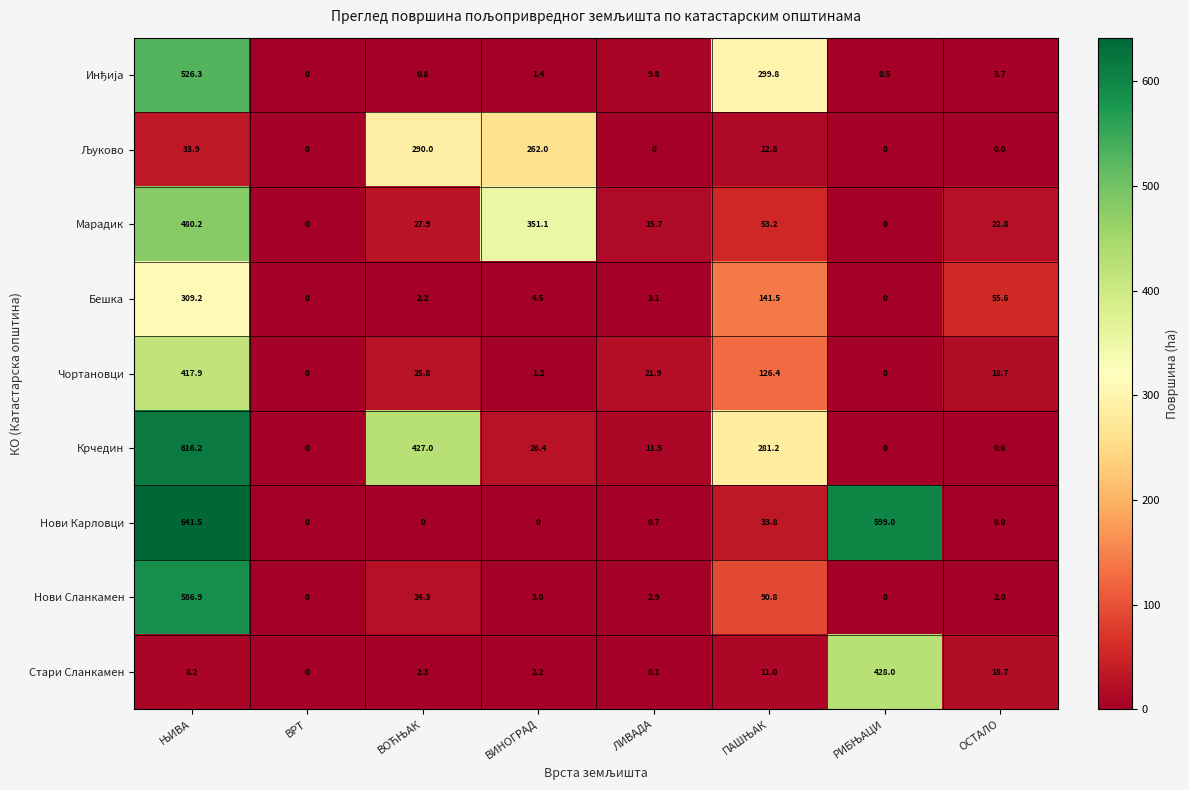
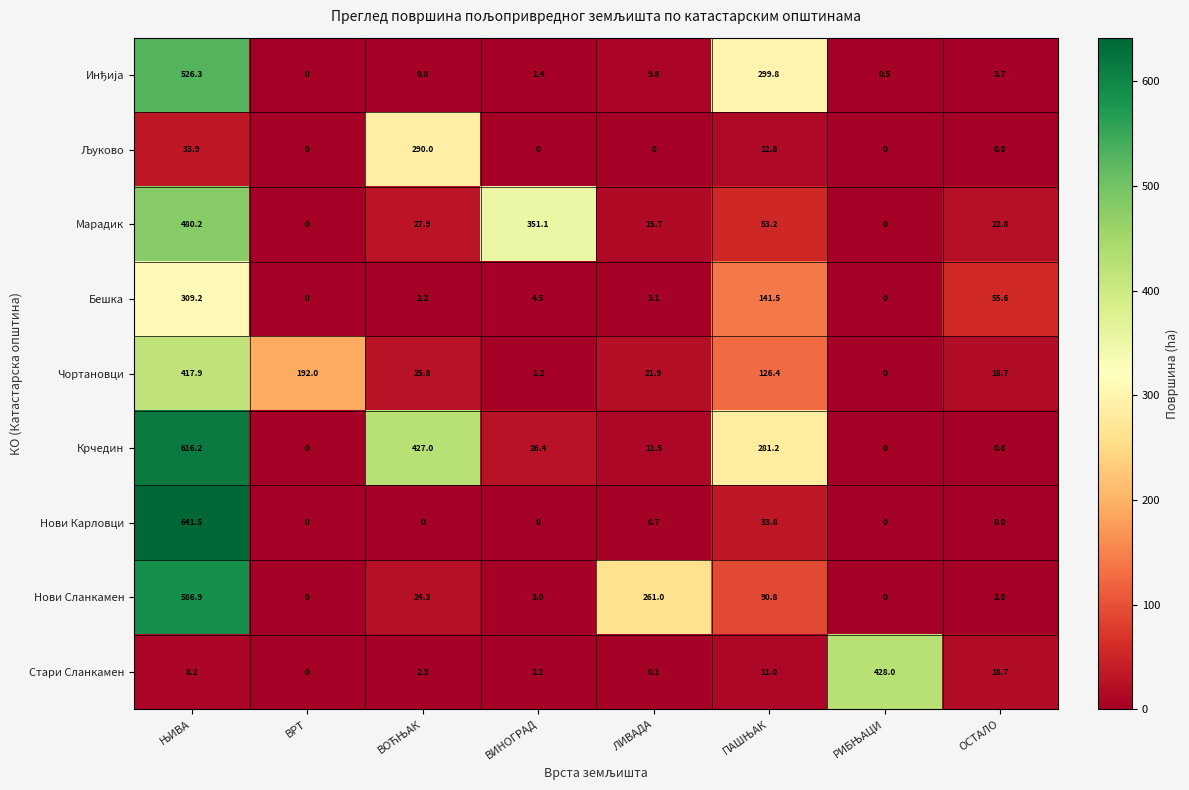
Љуково, ВИНОГРАД: 262.0 -> 0
Чортановци, ВРТ: 0 -> 192.0
Нови Карловци, РИБЊАЦИ: 599.0 -> 0
Нови Сланкамен, ЛИВАДА: 2.9 -> 261.0
